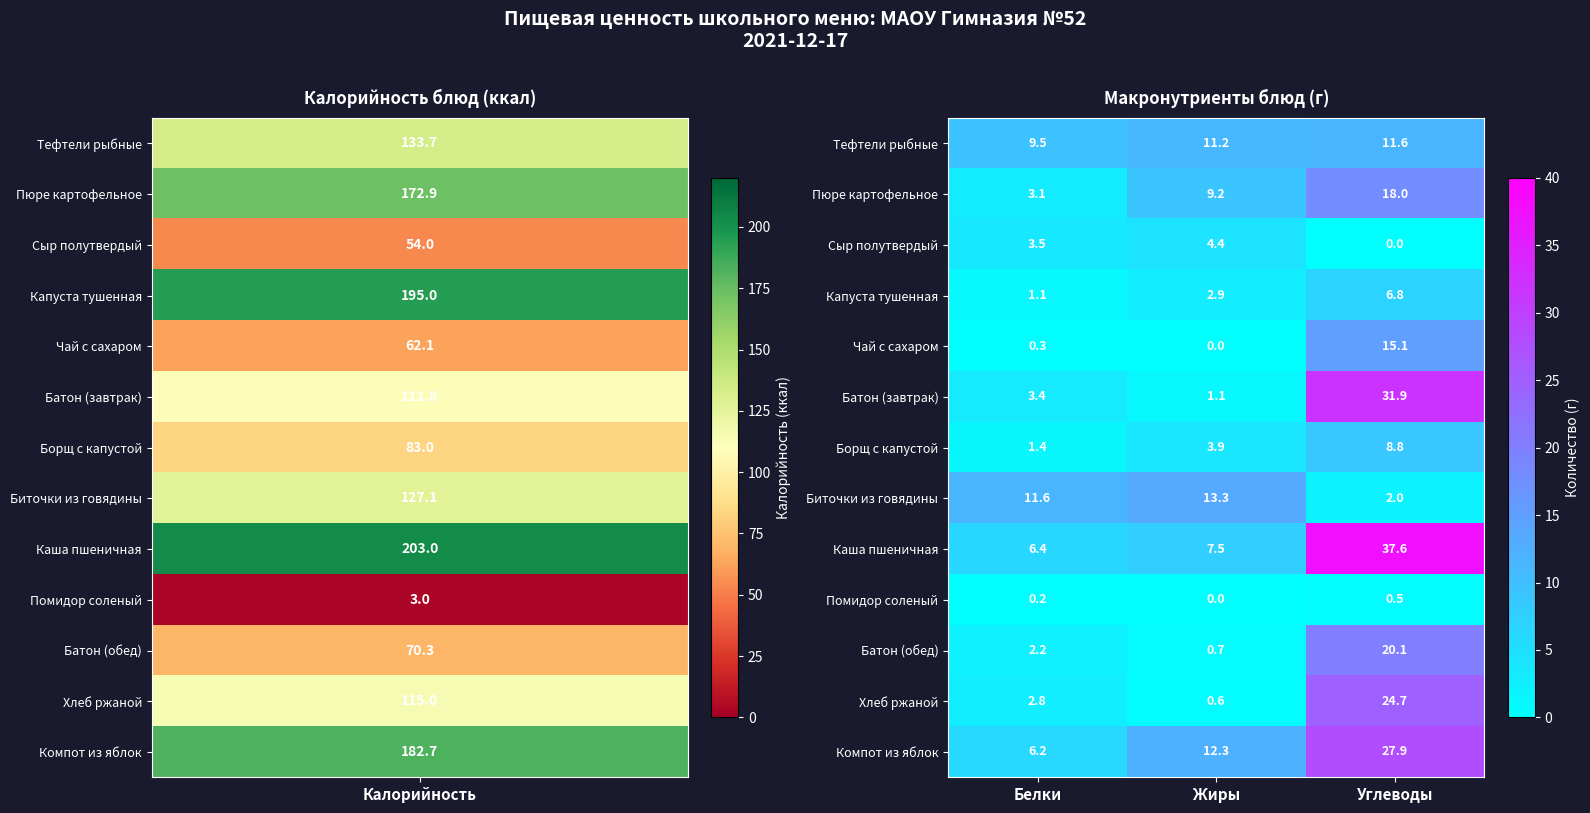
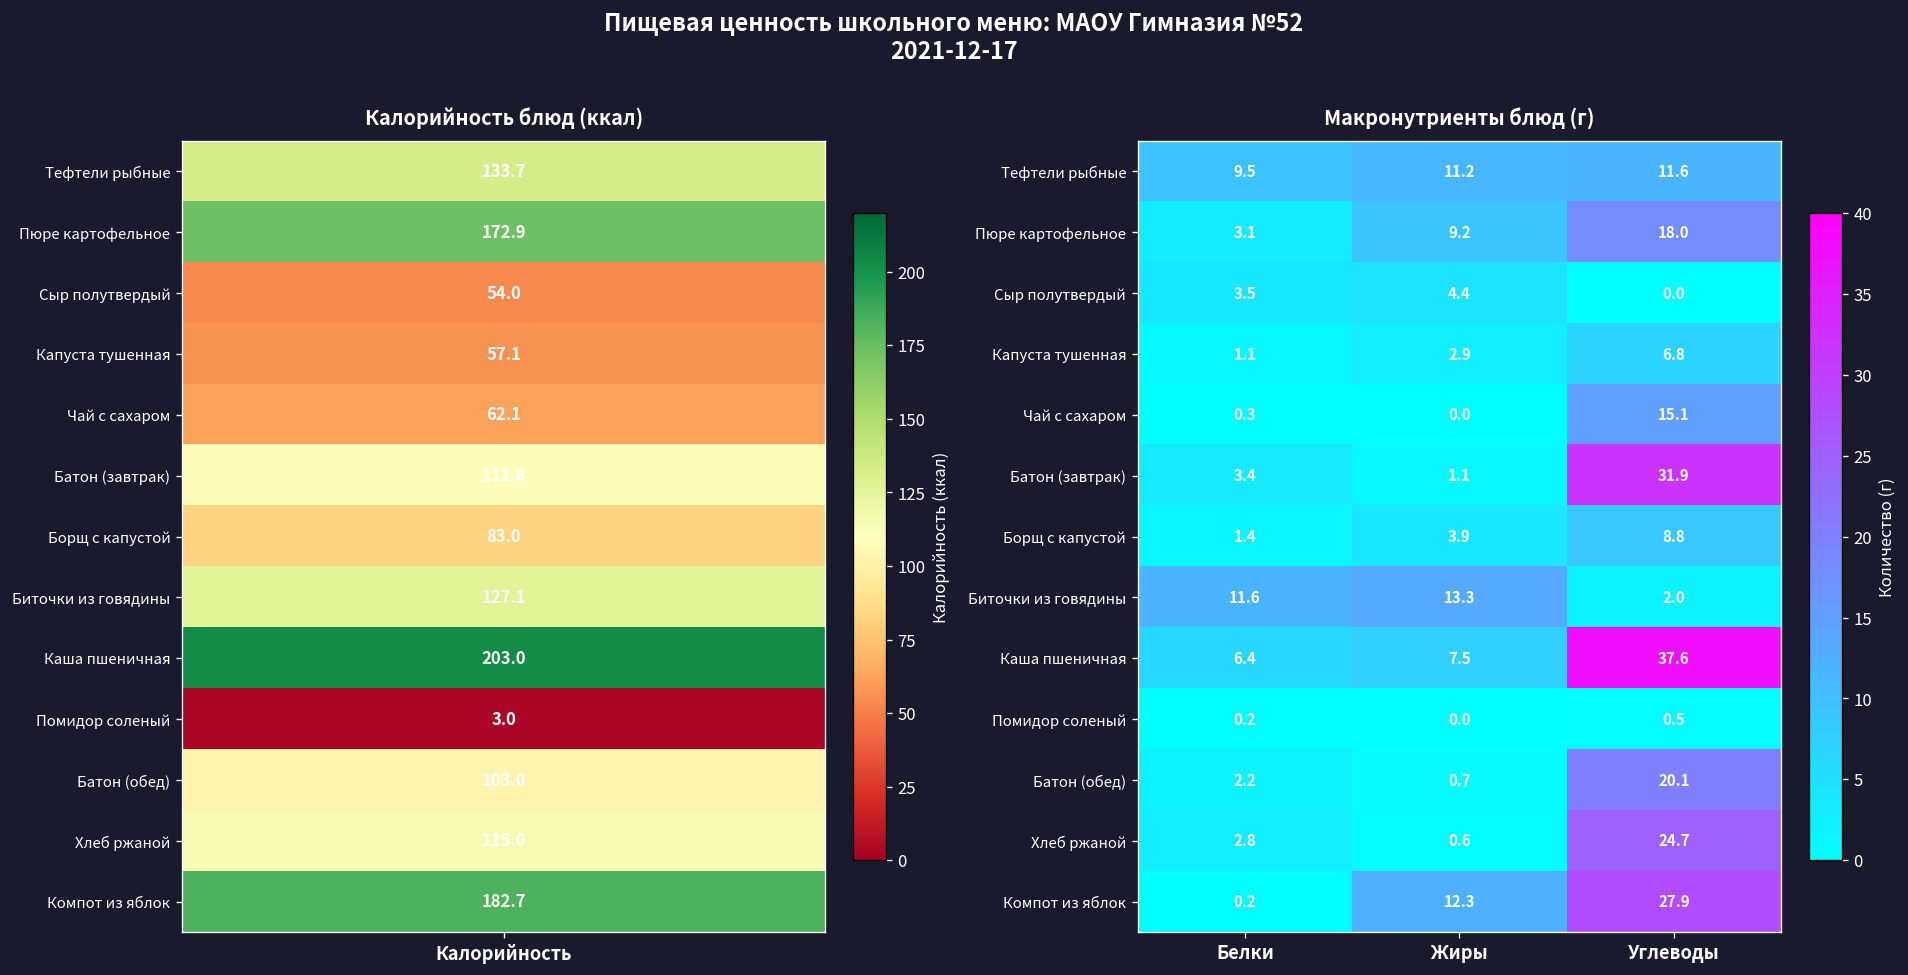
Калорийность блюд (ккал), Капуста тушенная, Калорийность: 195.0 -> 57.1
Калорийность блюд (ккал), Батон (обед), Калорийность: 70.3 -> 103.0
Макронутриенты блюд (г), Компот из яблок, Белки: 6.2 -> 0.2
